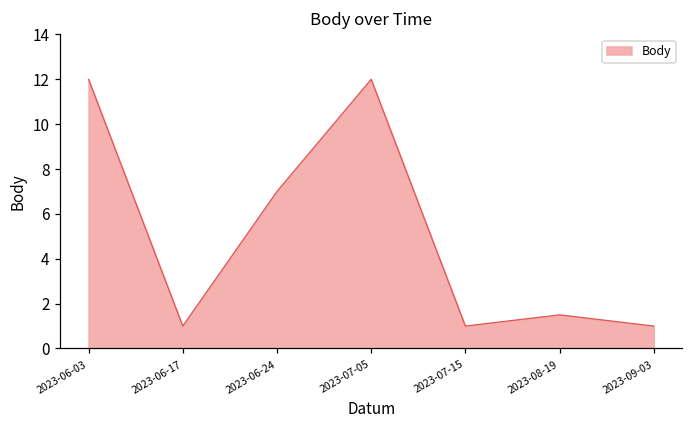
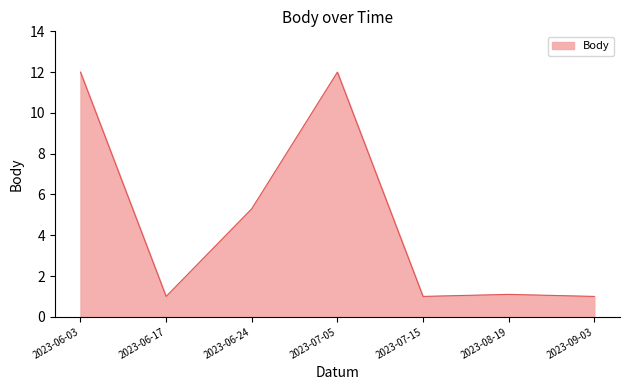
2023-06-24: 7.0 -> 5.3
2023-08-19: 1.5 -> 1.1
